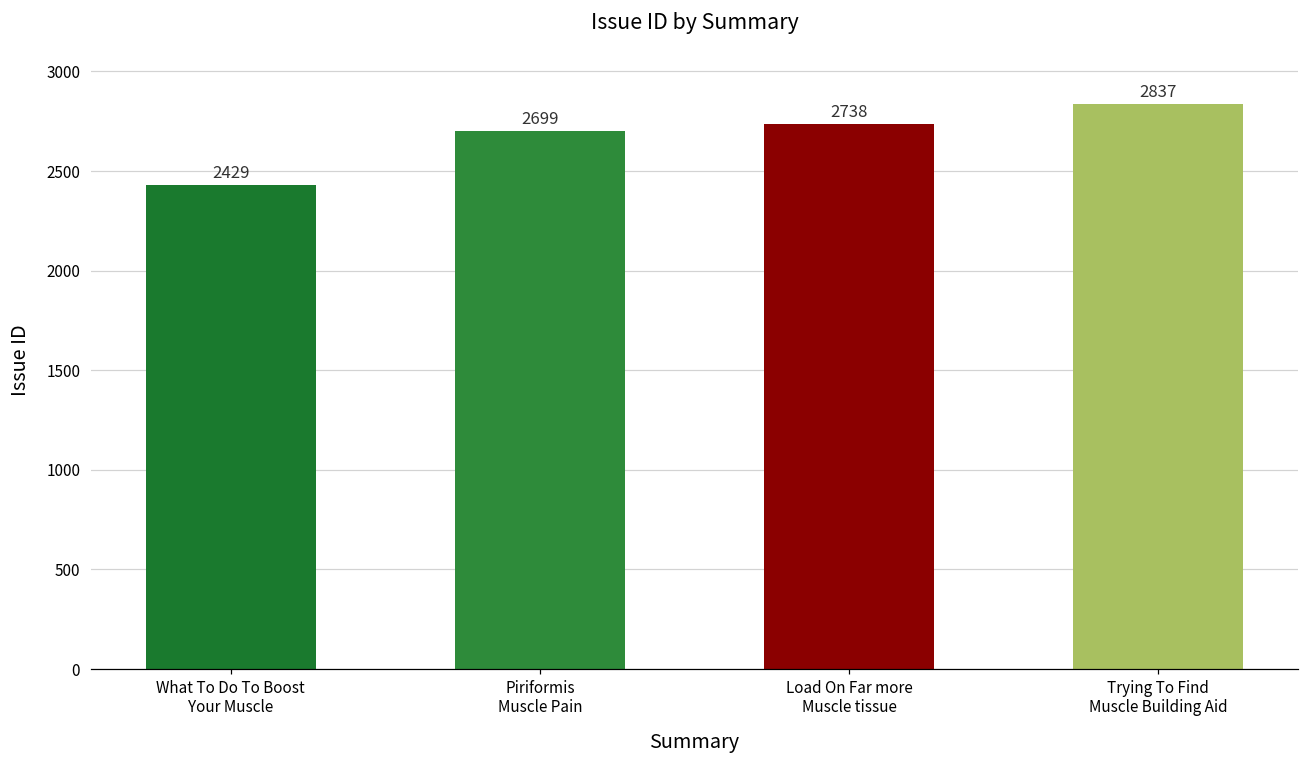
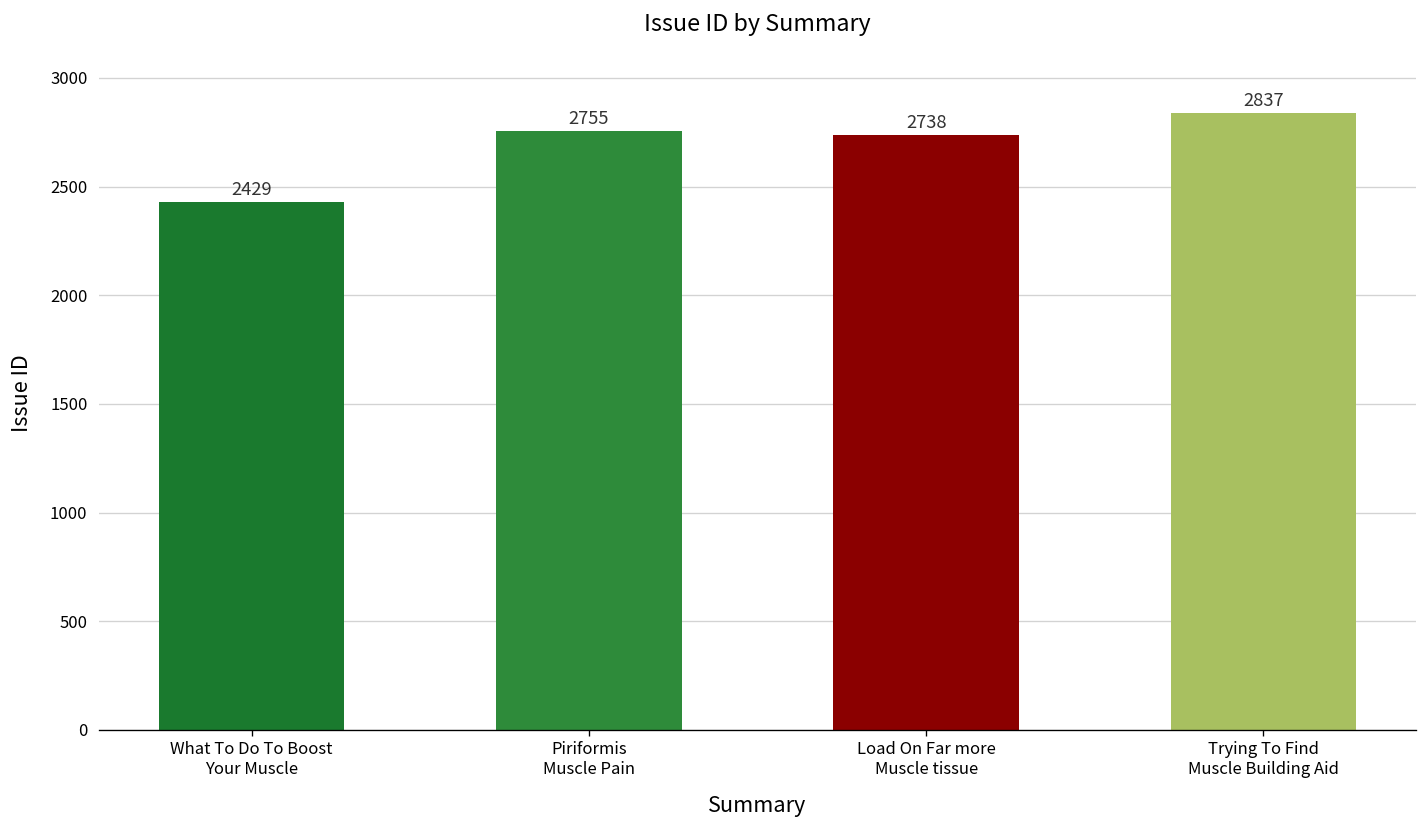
Piriformis Muscle Pain: 2699 -> 2755
